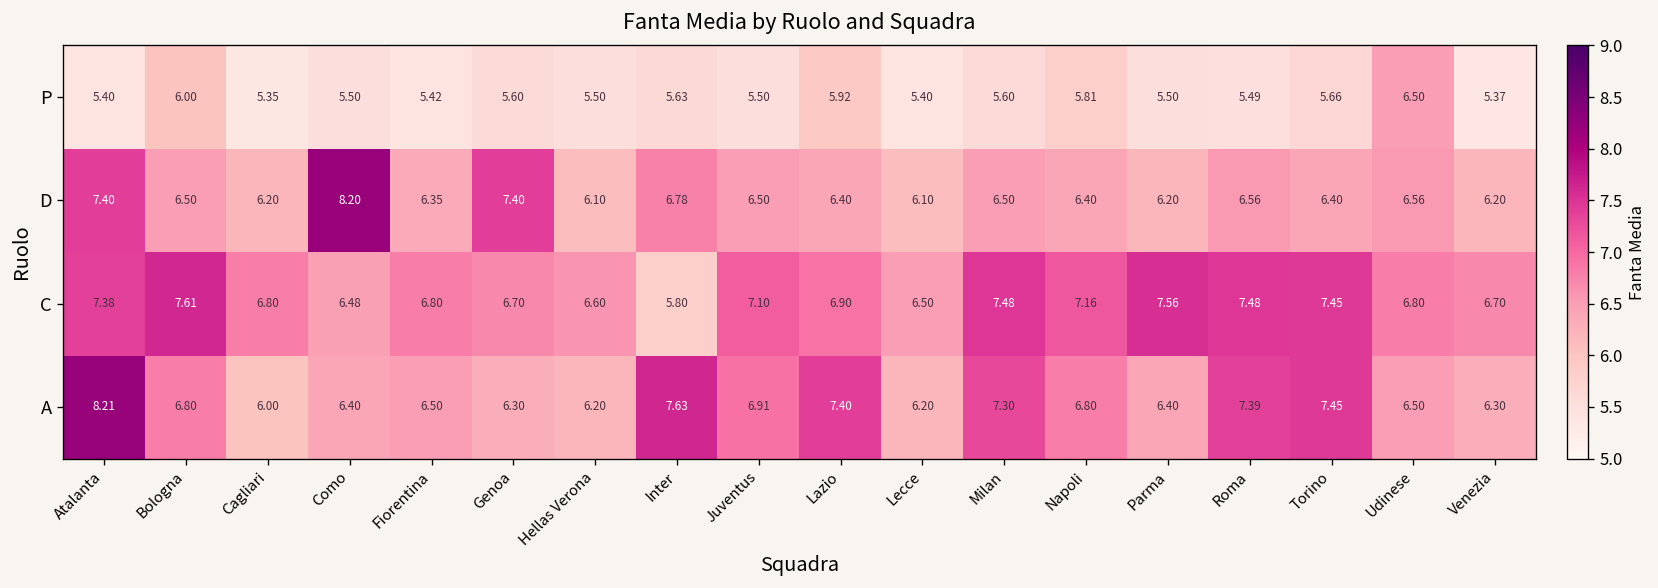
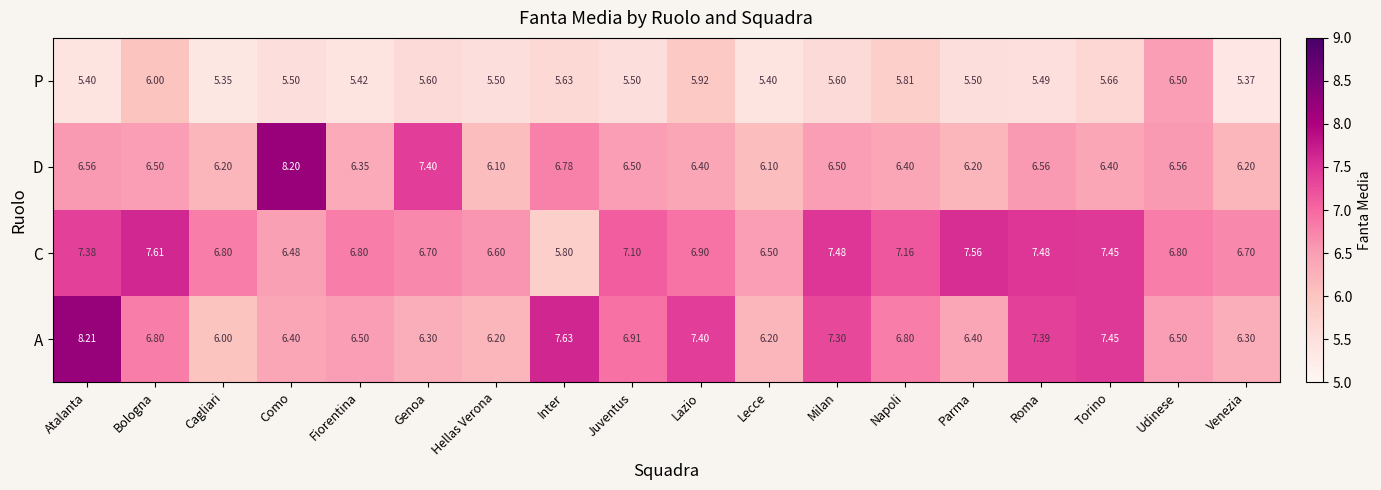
D, Atalanta: 7.40 -> 6.56
